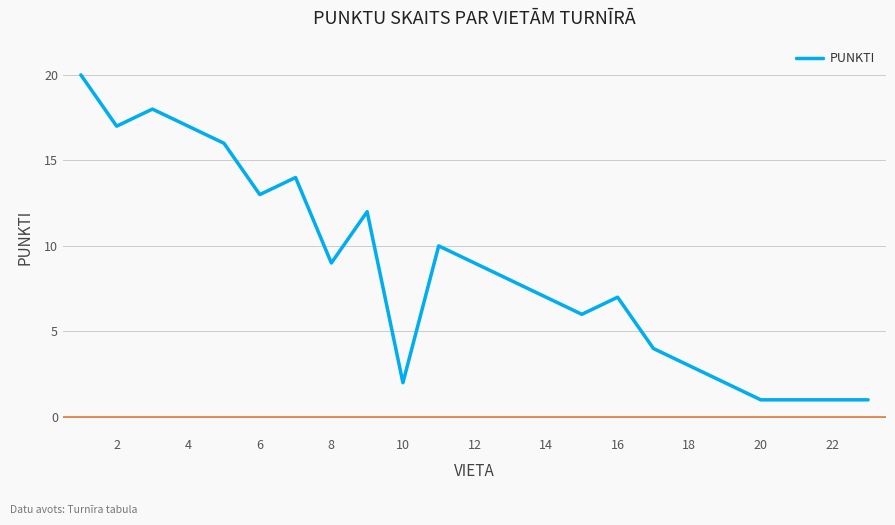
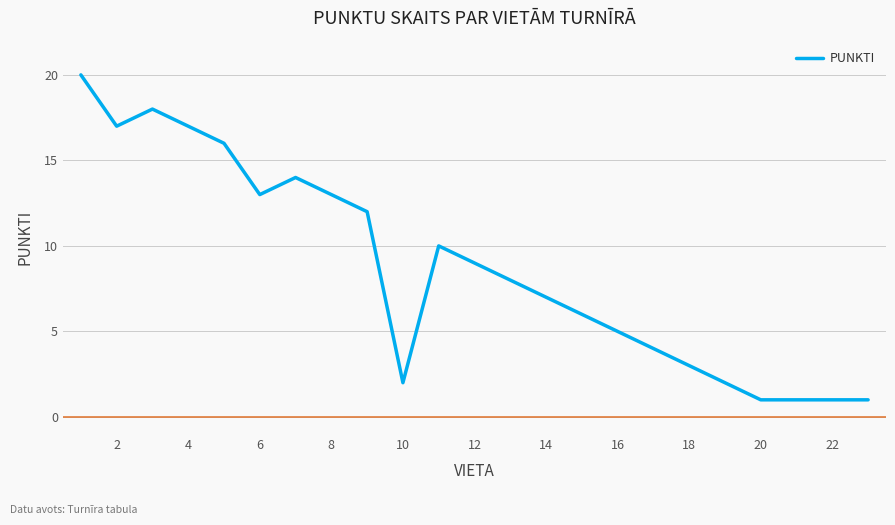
8: 9 -> 13
16: 7 -> 5
